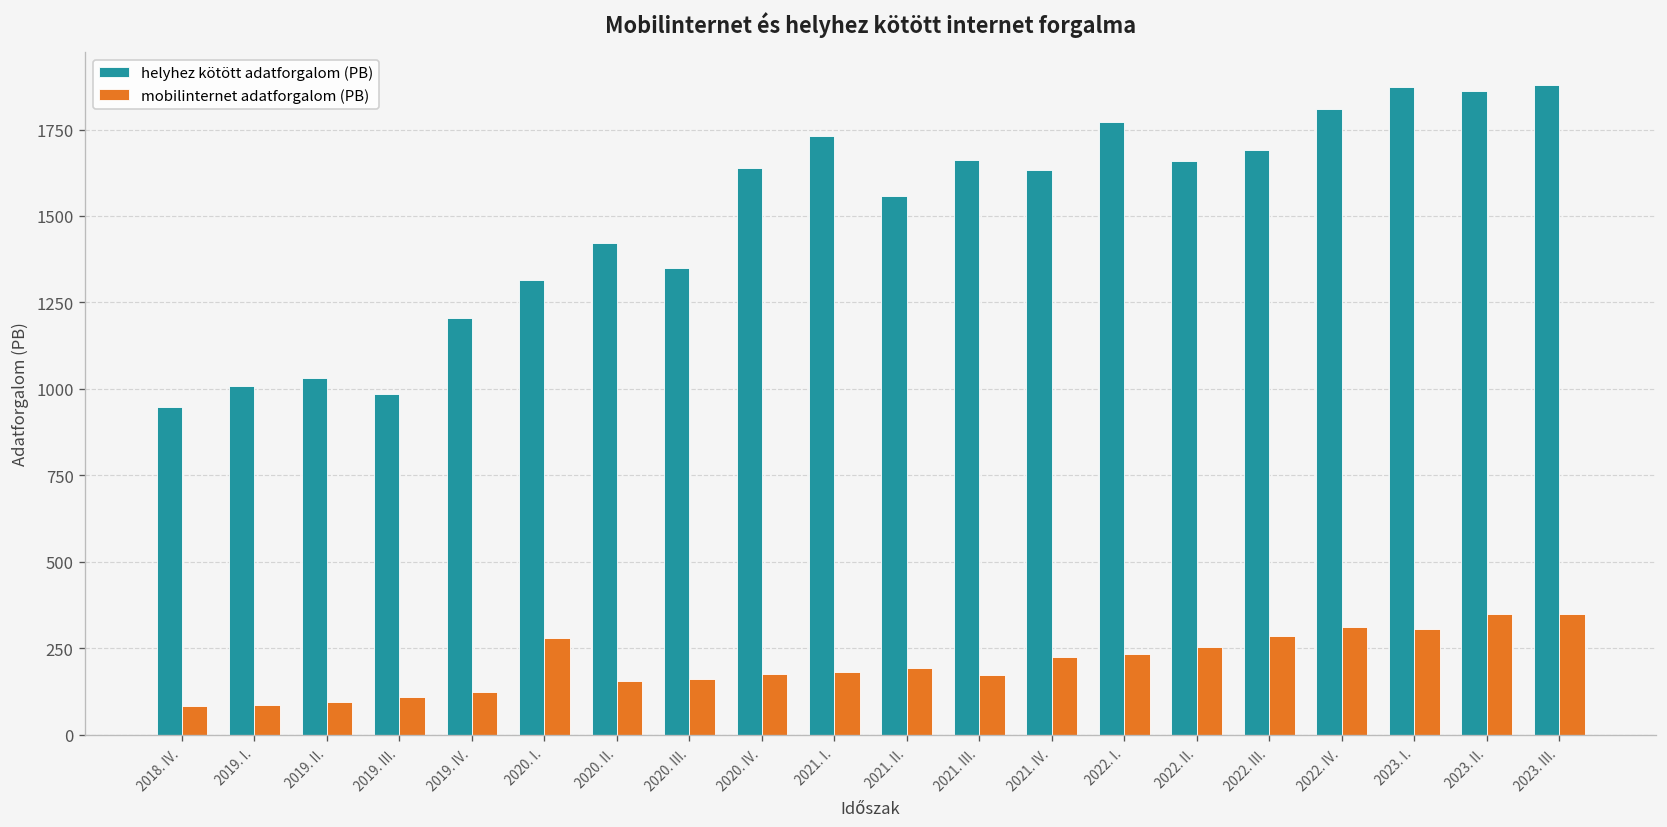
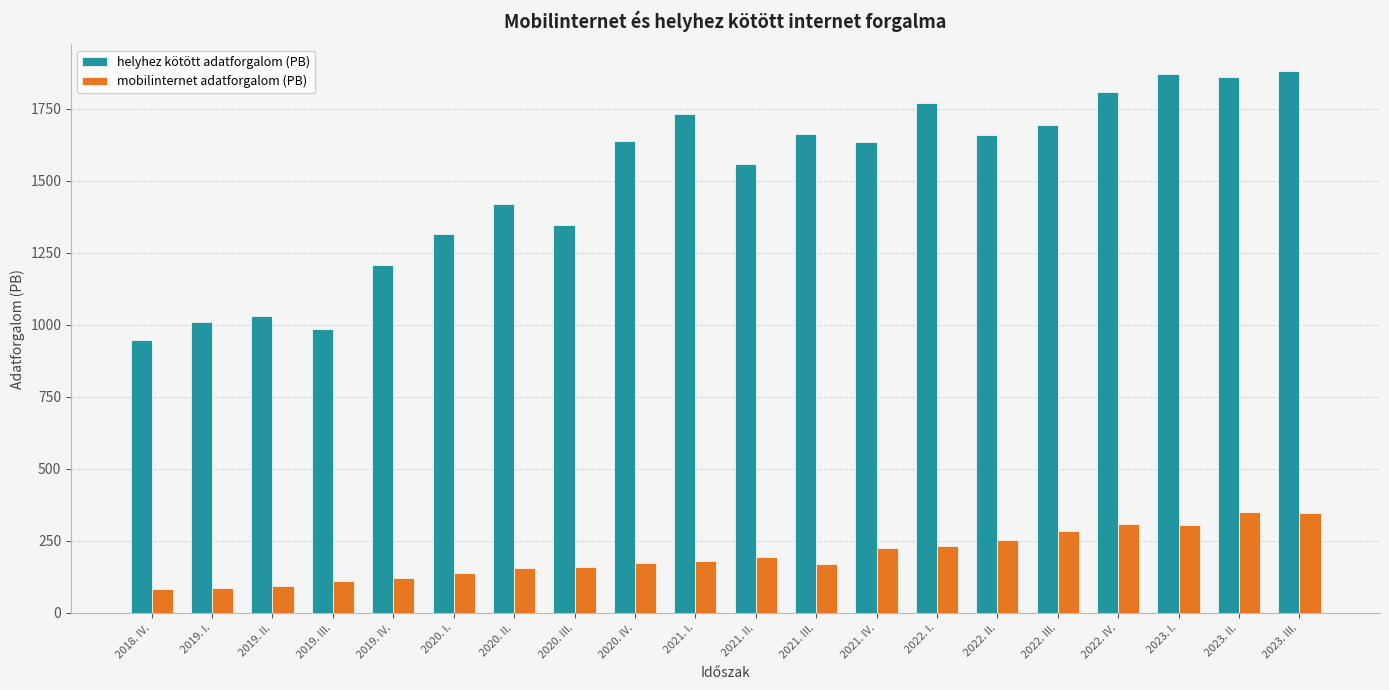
mobilinternet adatforgalom (PB), 2020. I.: 280 -> 140
